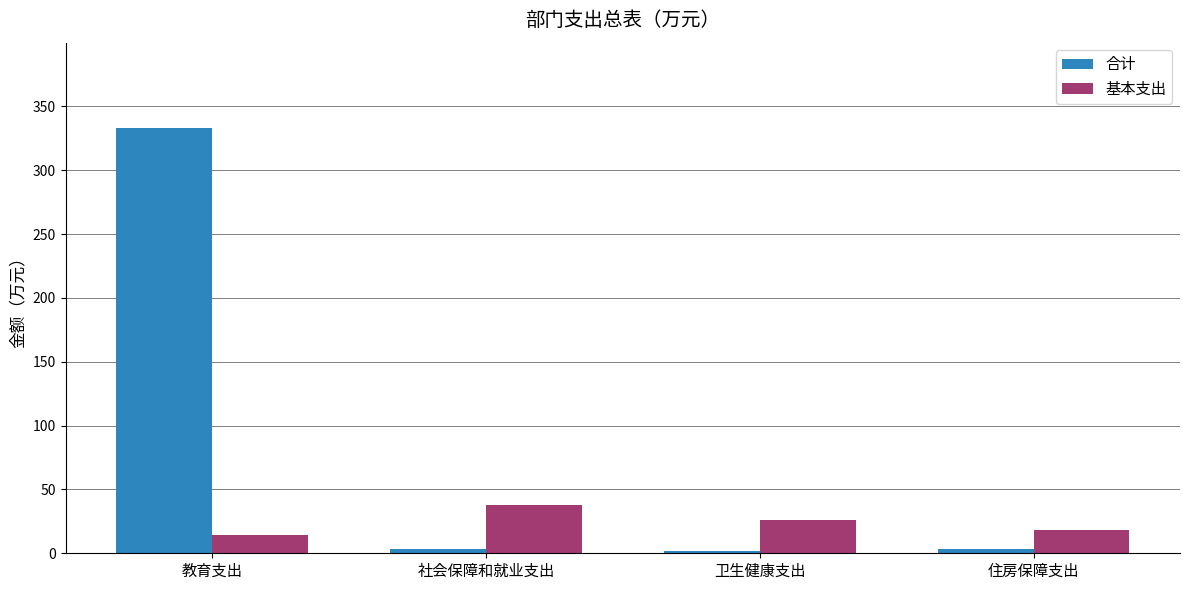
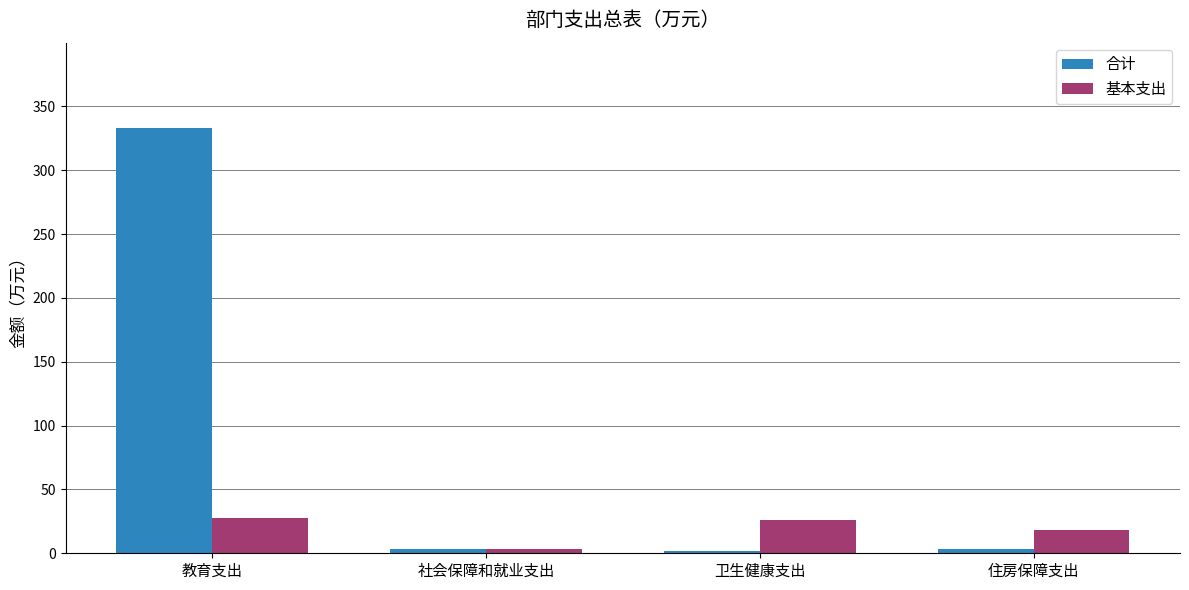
基本支出, 教育支出: 14 -> 28
基本支出, 社会保障和就业支出: 38 -> 4
